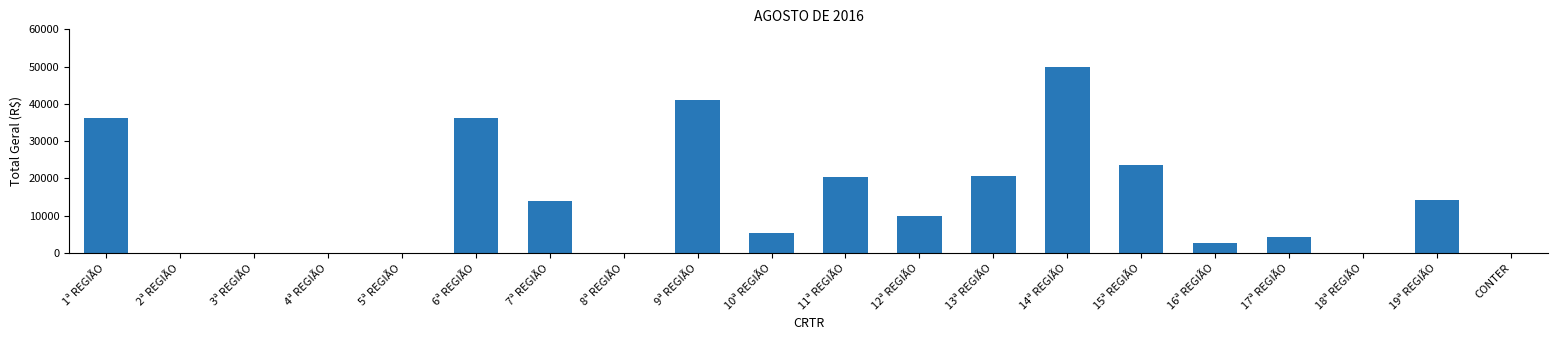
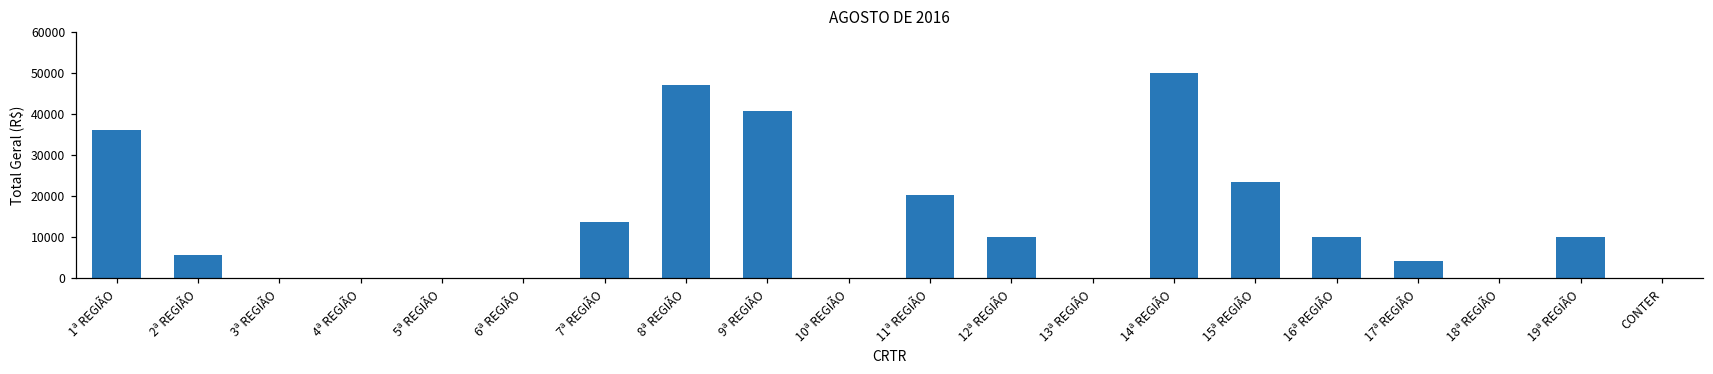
2ª REGIÃO: 0 -> 6000
6ª REGIÃO: 36000 -> 0
8ª REGIÃO: 0 -> 47000
10ª REGIÃO: 5000 -> 0
13ª REGIÃO: 21000 -> 0
16ª REGIÃO: 3000 -> 10000
19ª REGIÃO: 14000 -> 10000
